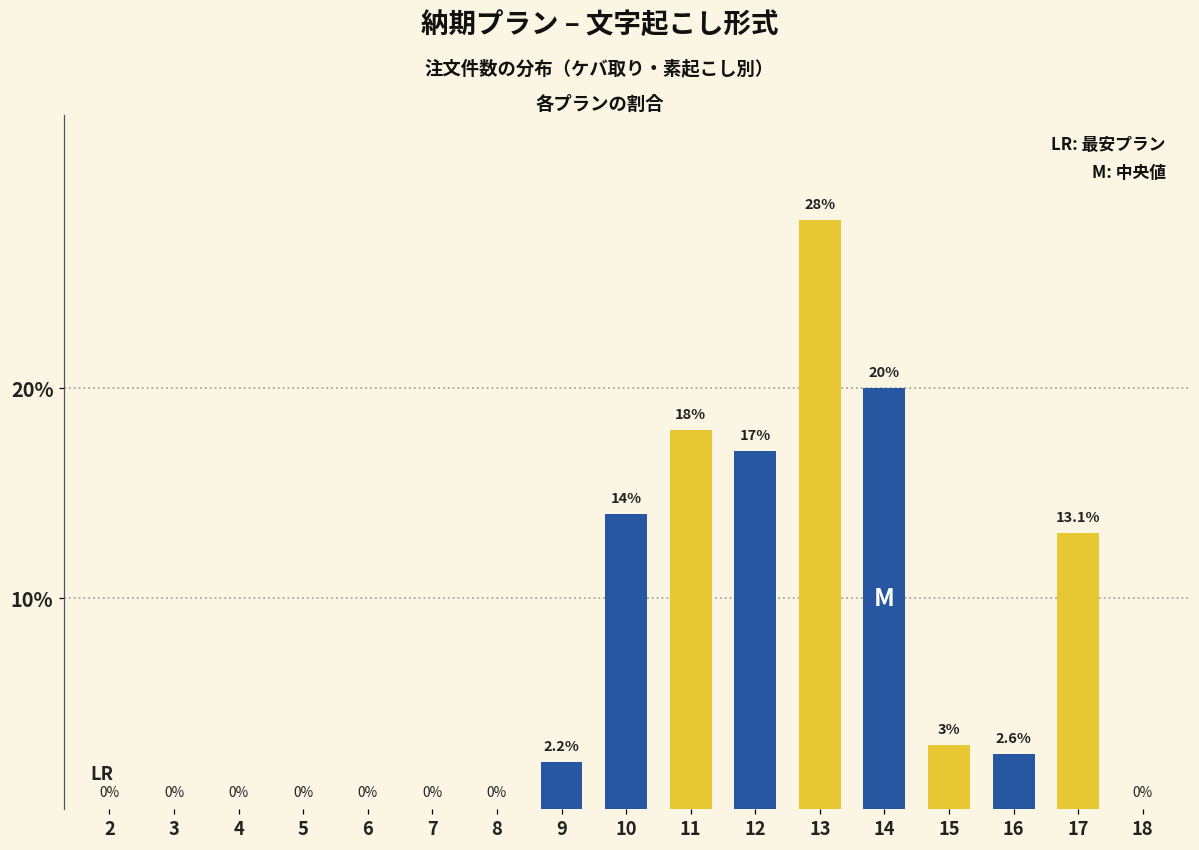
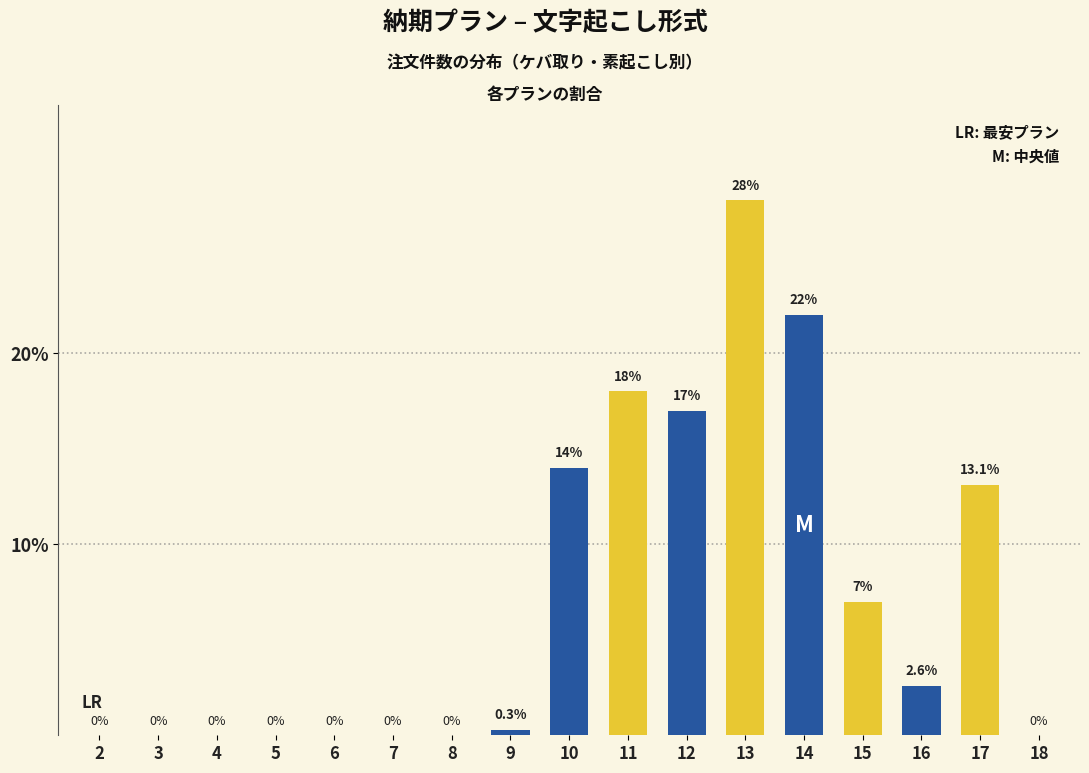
9: 2.2% -> 0.3%
14: 20% -> 22%
15: 3% -> 7%
